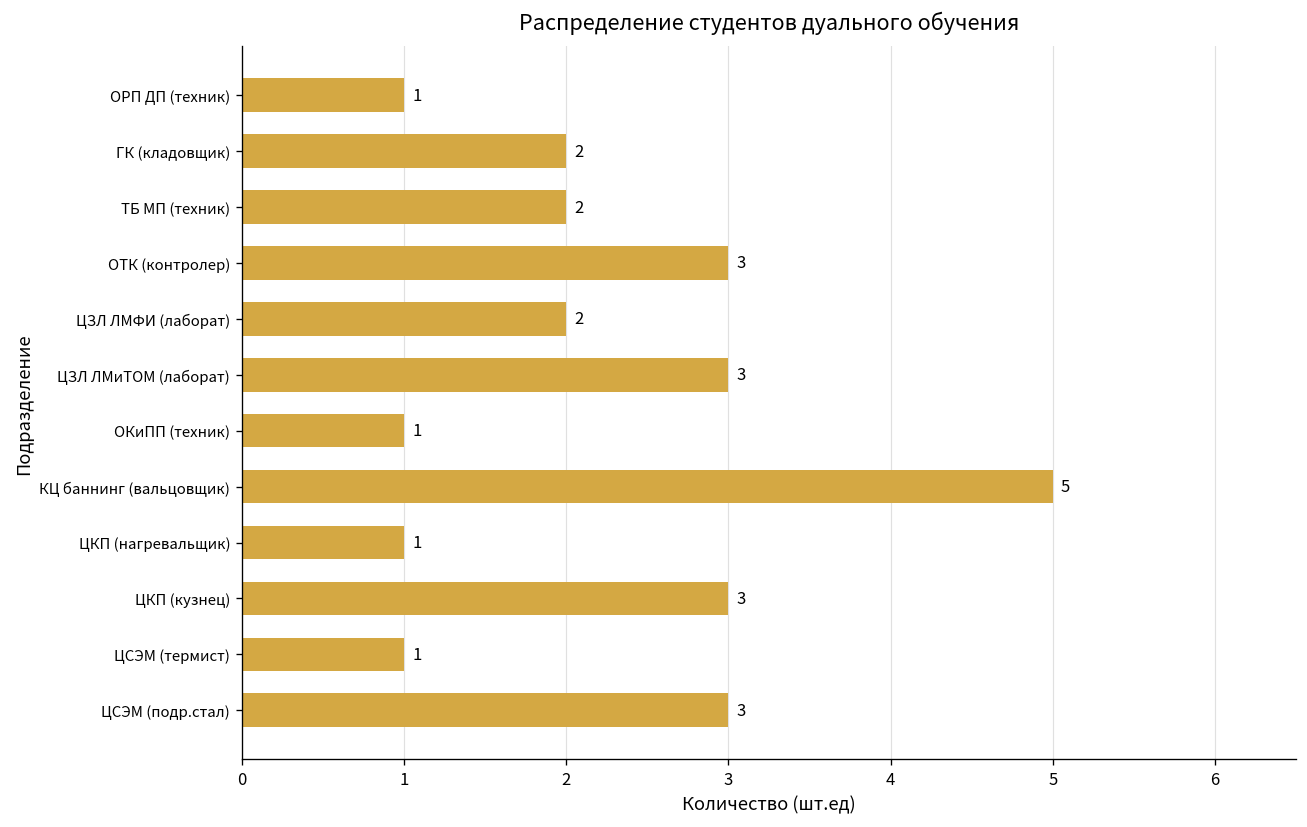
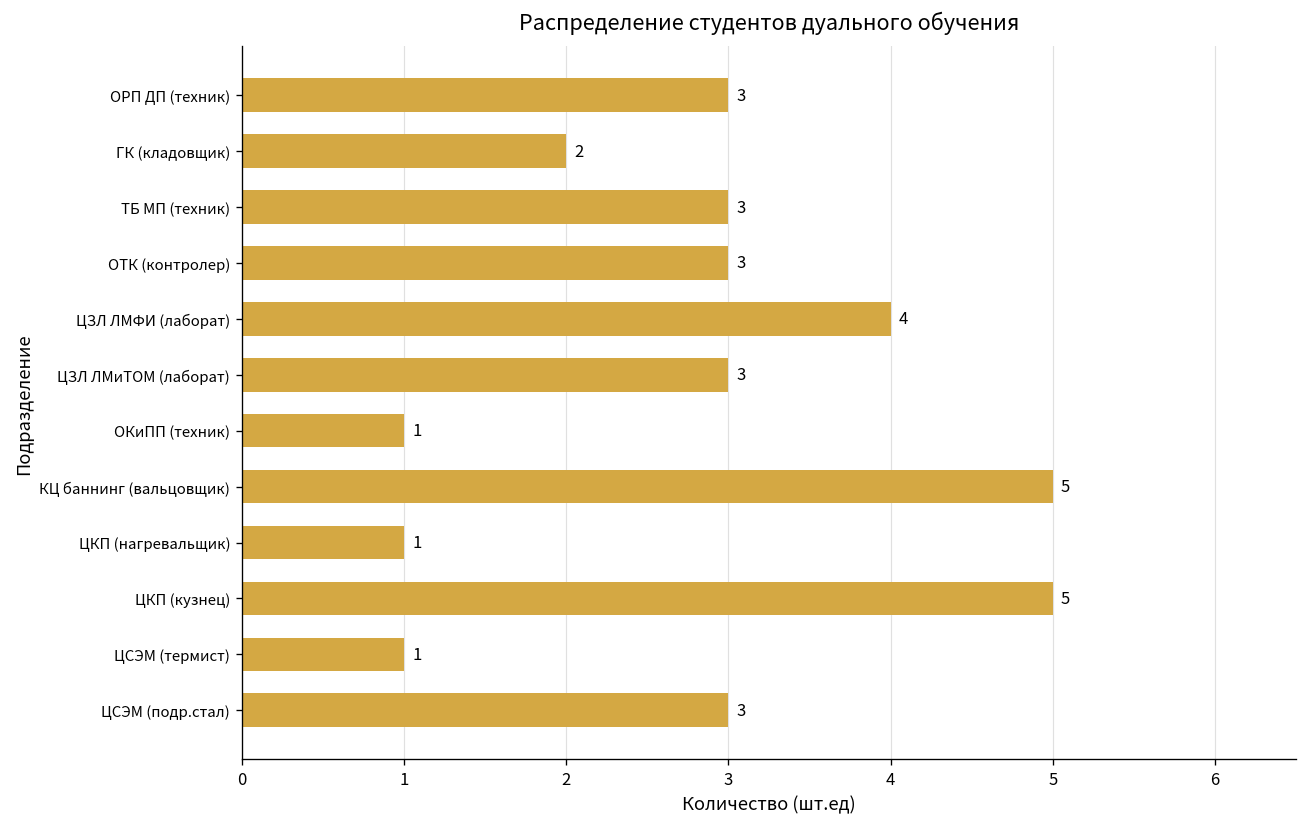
ОРП ДП (техник): 1 -> 3
ТБ МП (техник): 2 -> 3
ЦЗЛ ЛМФИ (лаборат): 2 -> 4
ЦКП (кузнец): 3 -> 5
